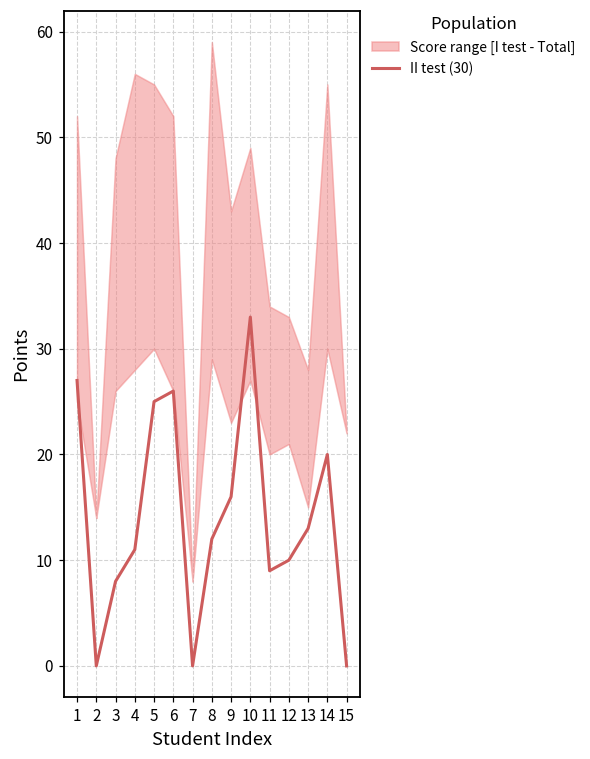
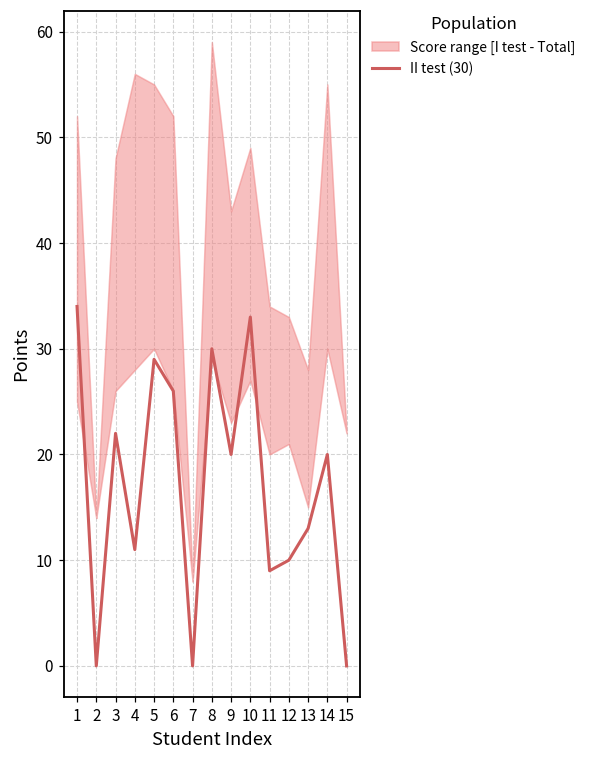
II test (30), 1: 27 -> 34
II test (30), 3: 8 -> 22
II test (30), 5: 25 -> 29
II test (30), 8: 12 -> 30
II test (30), 9: 16 -> 20
